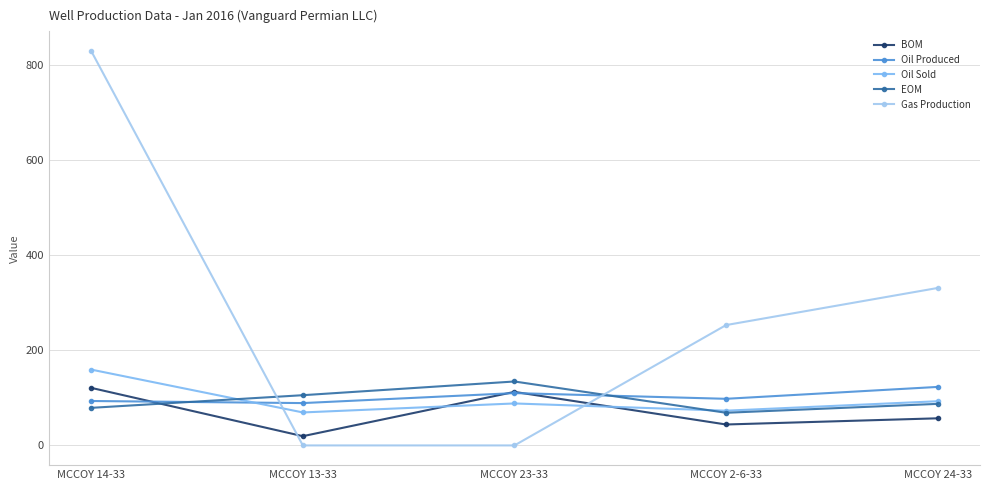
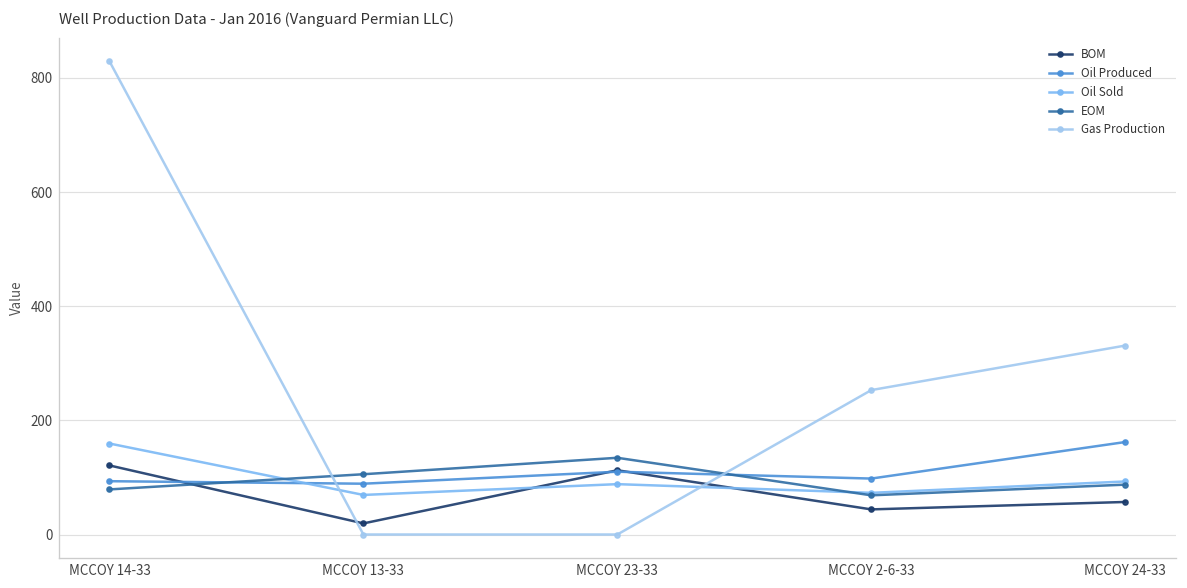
Oil Produced, MCCOY 24-33: 120 -> 160
